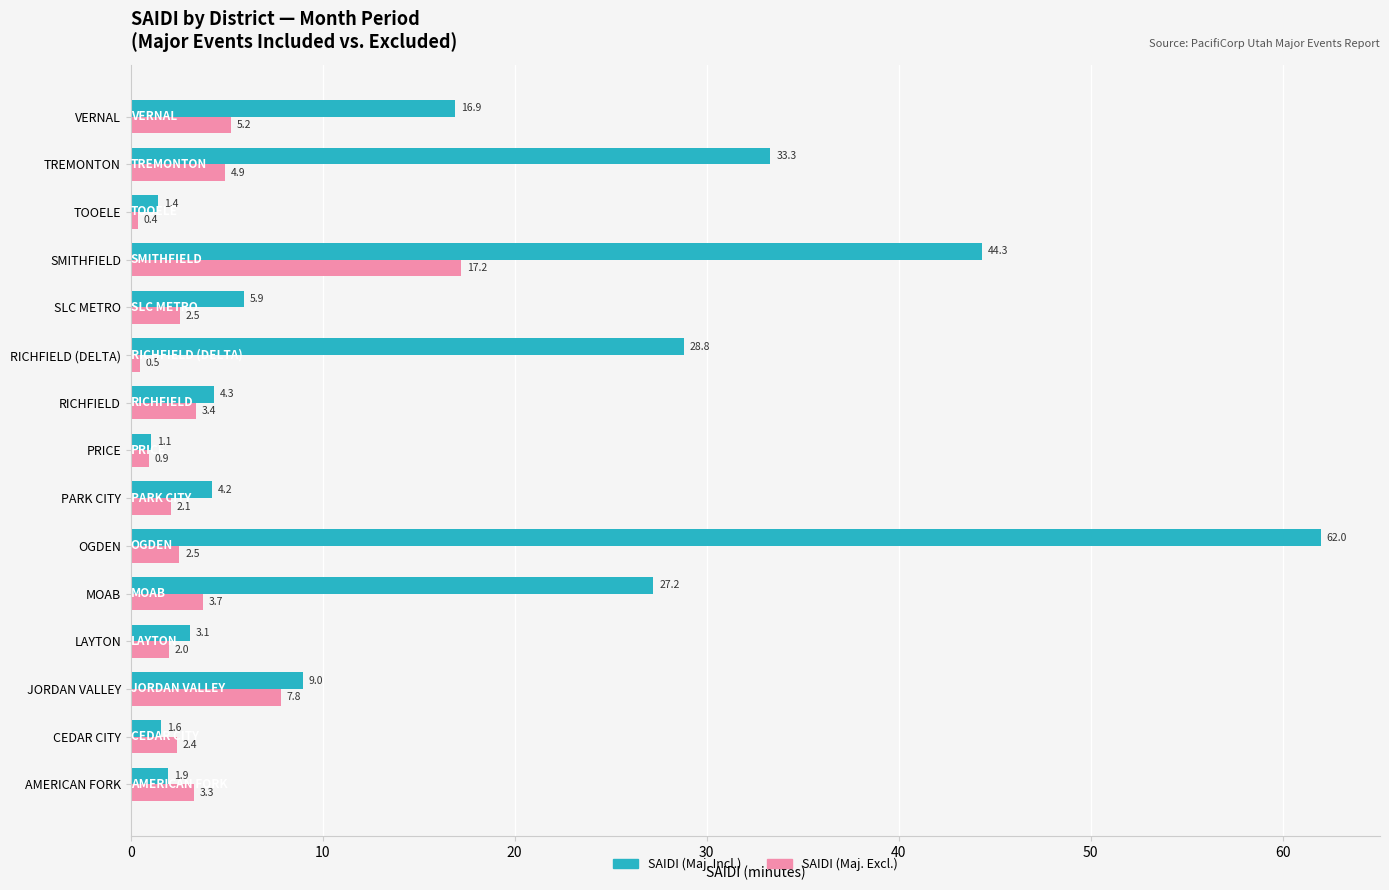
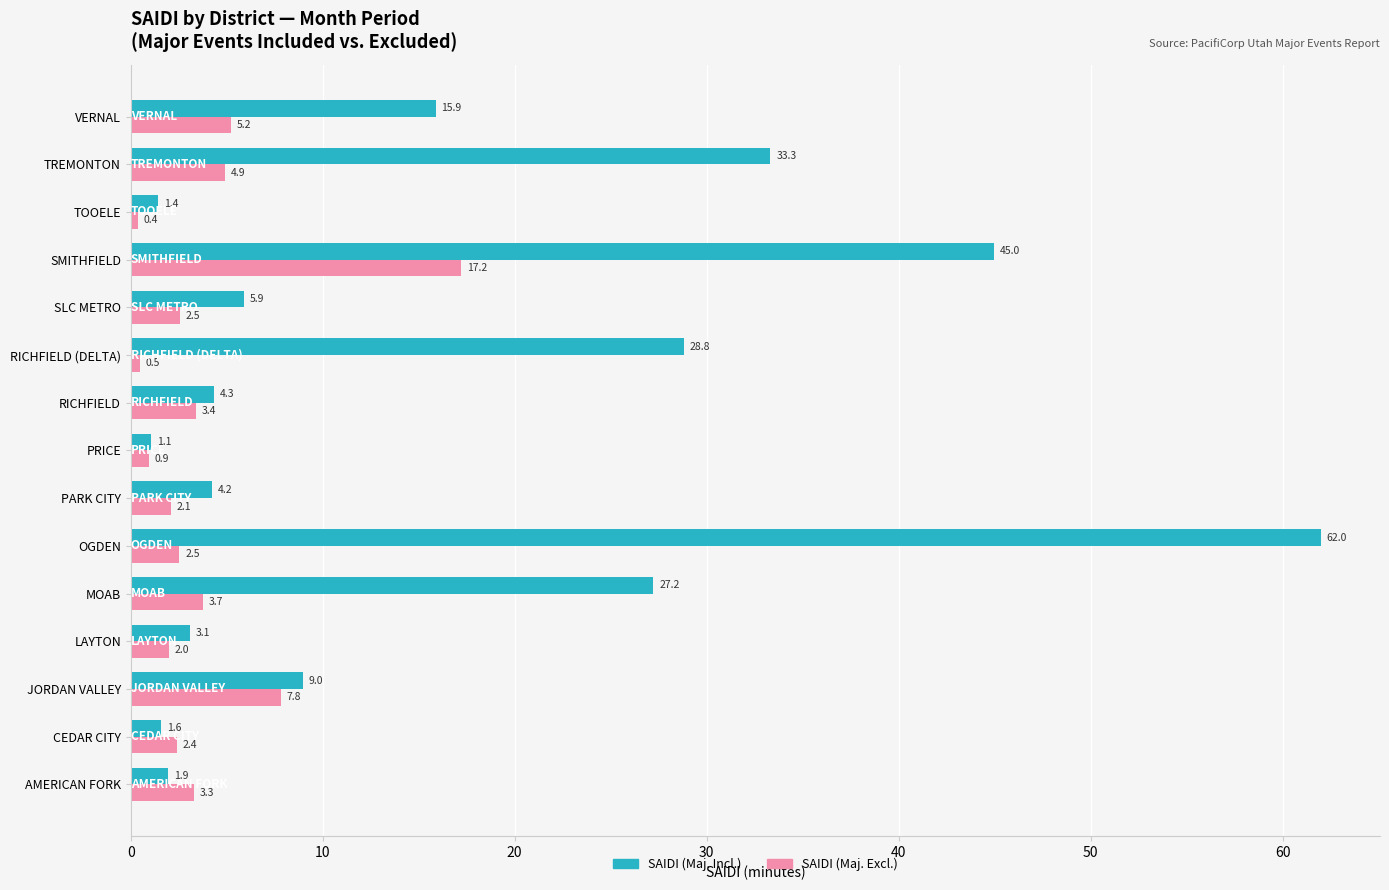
SAIDI (Maj. Incl.), VERNAL: 16.9 -> 15.9
SAIDI (Maj. Incl.), SMITHFIELD: 44.3 -> 45.0
